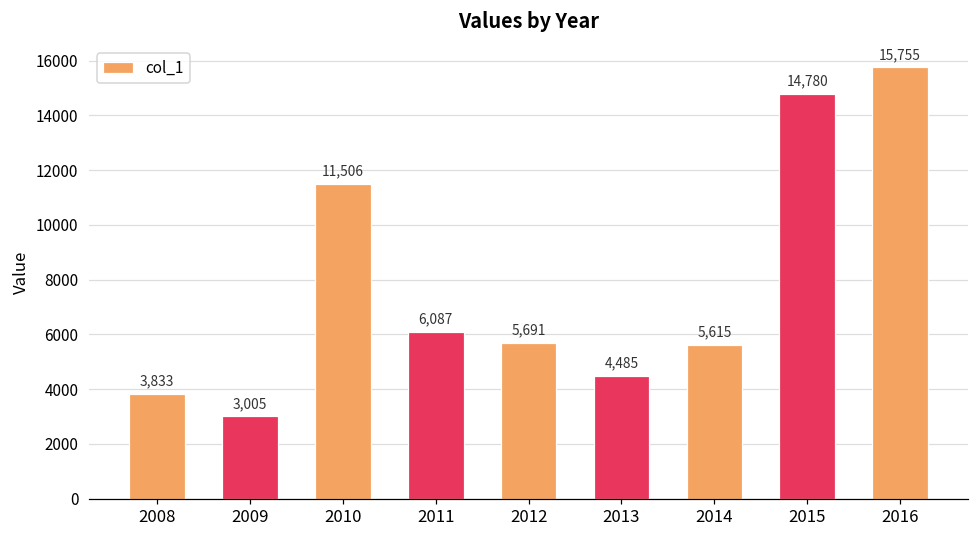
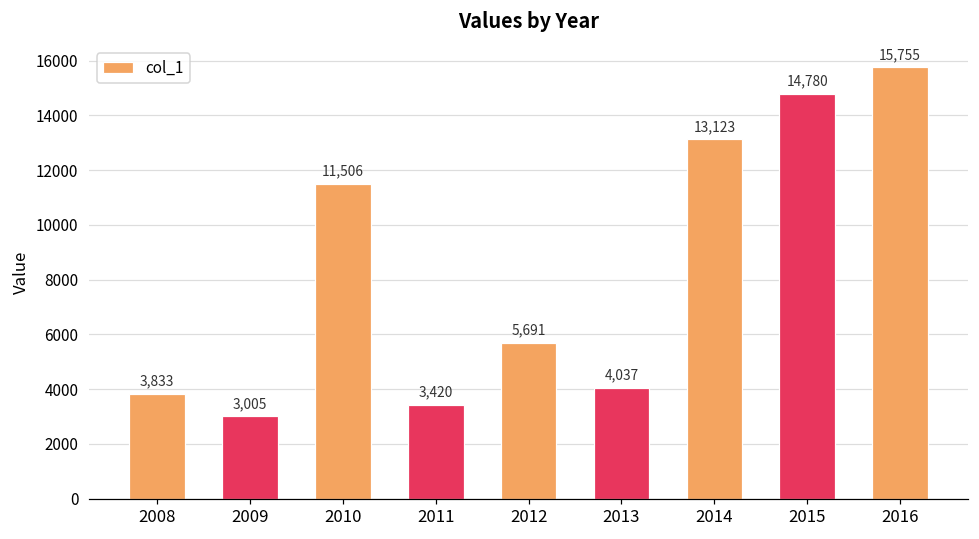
2011: 6,087 -> 3,420
2013: 4,485 -> 4,037
2014: 5,615 -> 13,123
